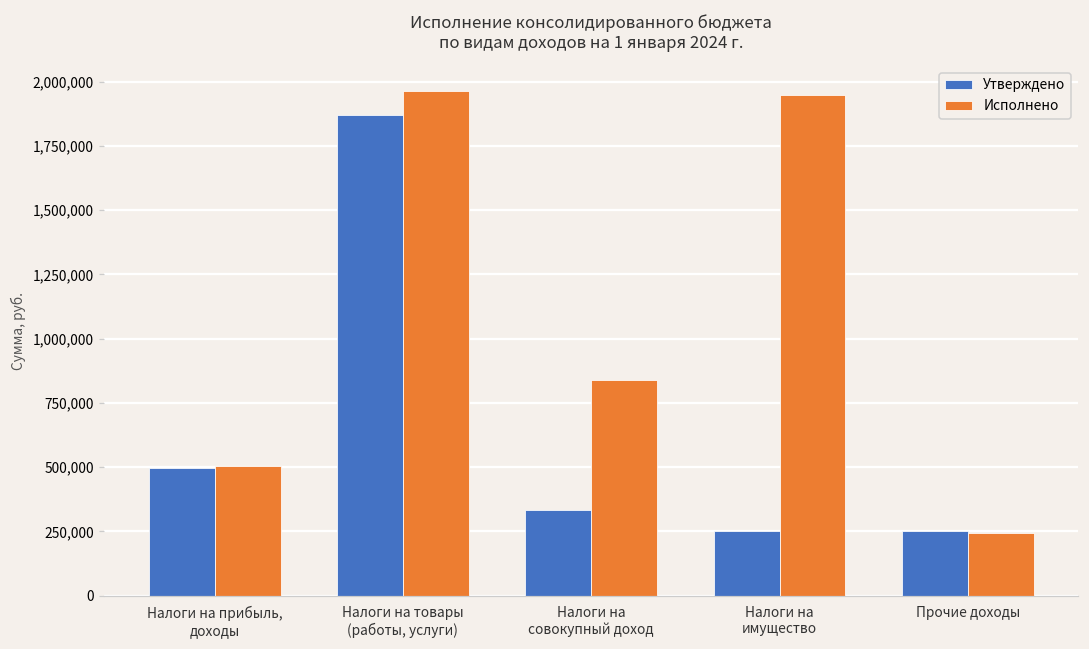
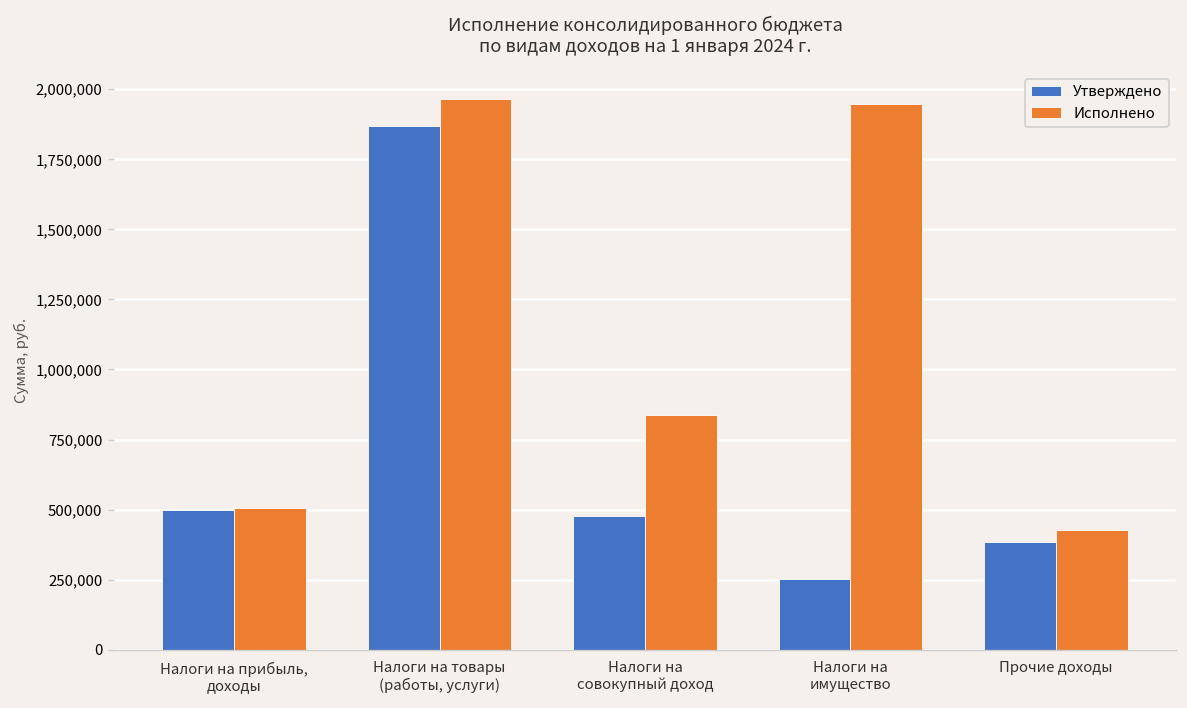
Утверждено, Налоги на совокупный доход: 330,000 -> 480,000
Утверждено, Прочие доходы: 250,000 -> 380,000
Исполнено, Прочие доходы: 240,000 -> 430,000
